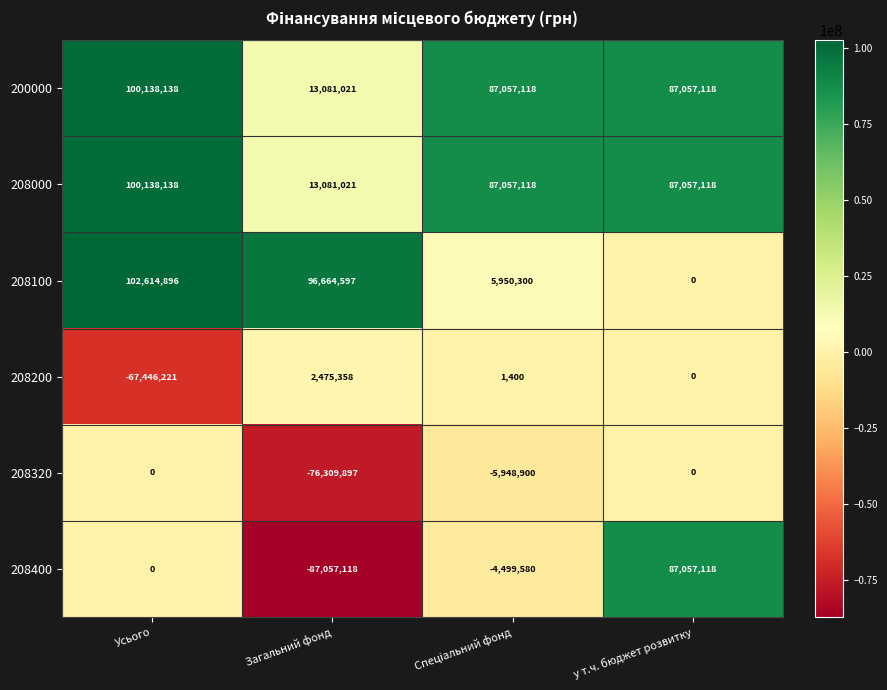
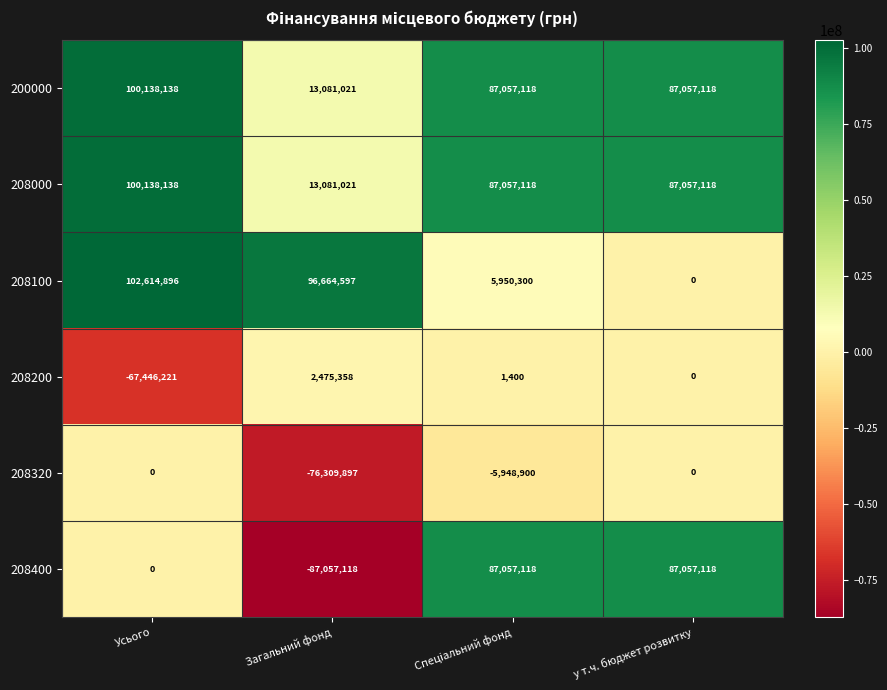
208400, Спеціальний фонд: -4,499,580 -> 87,057,118
